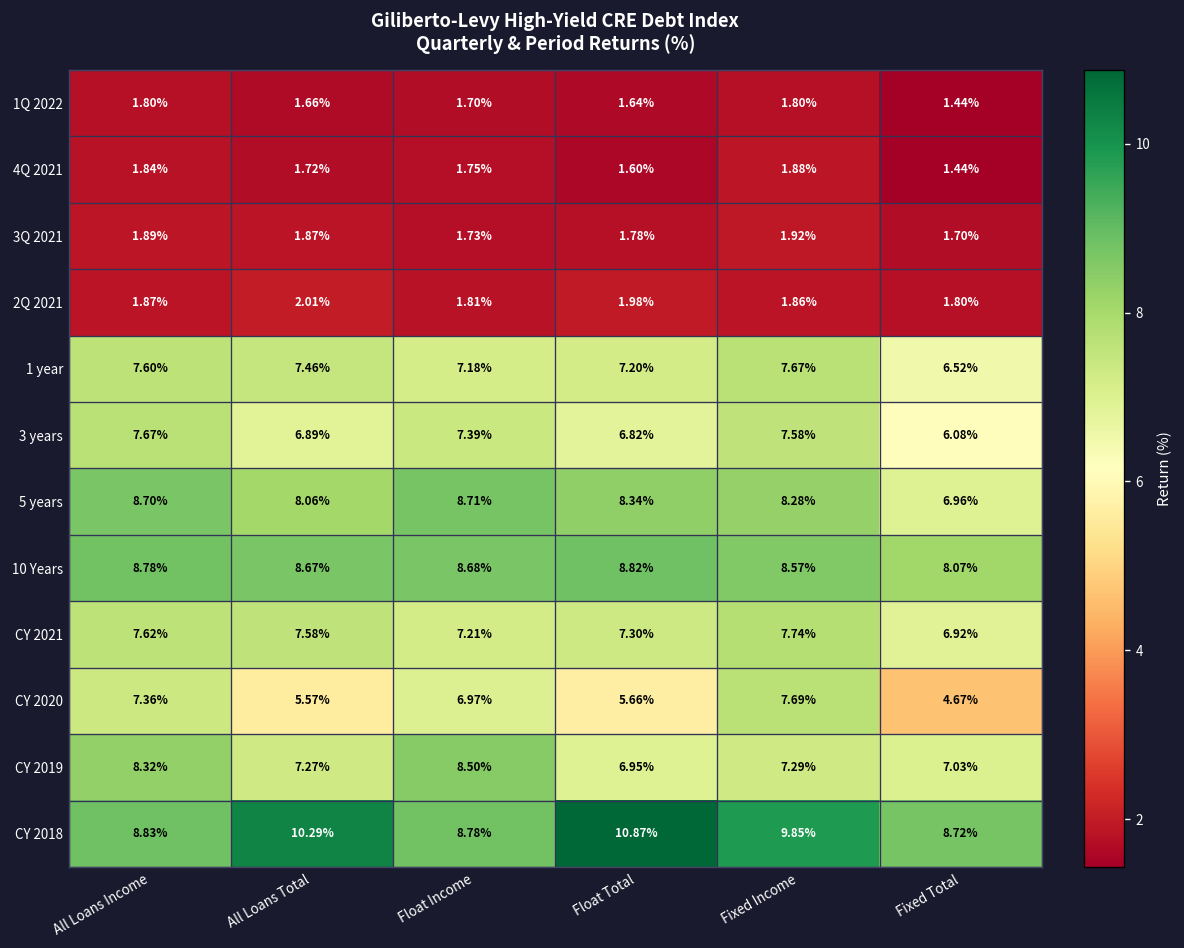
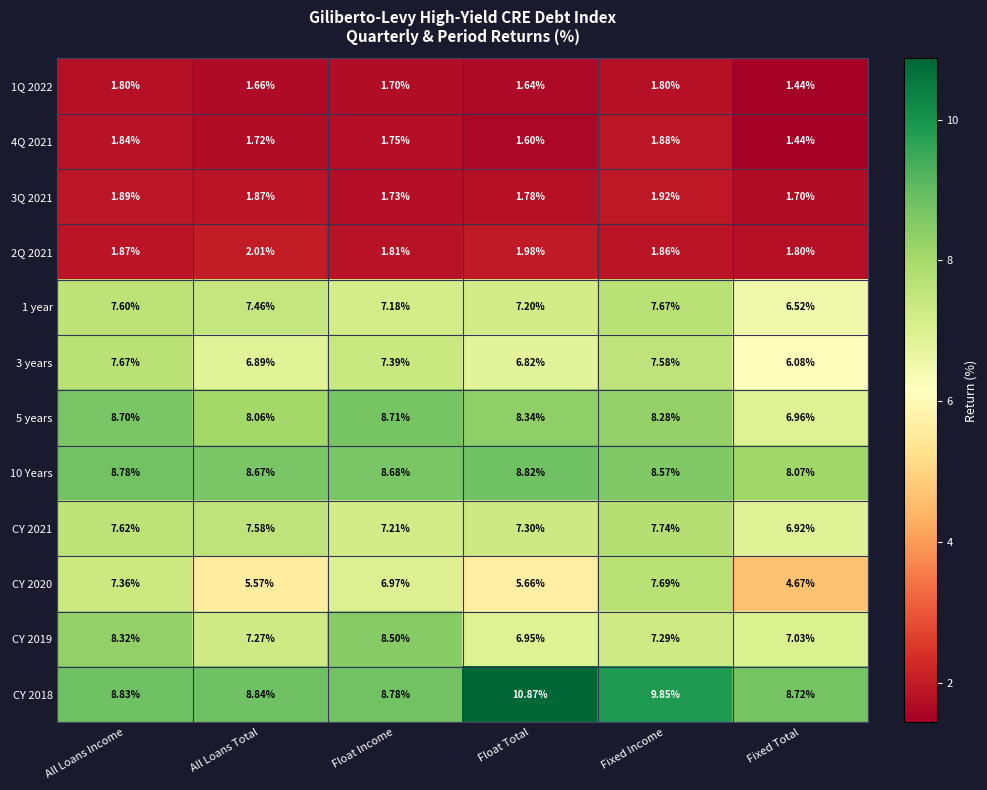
CY 2018, All Loans Total: 10.29% -> 8.84%
